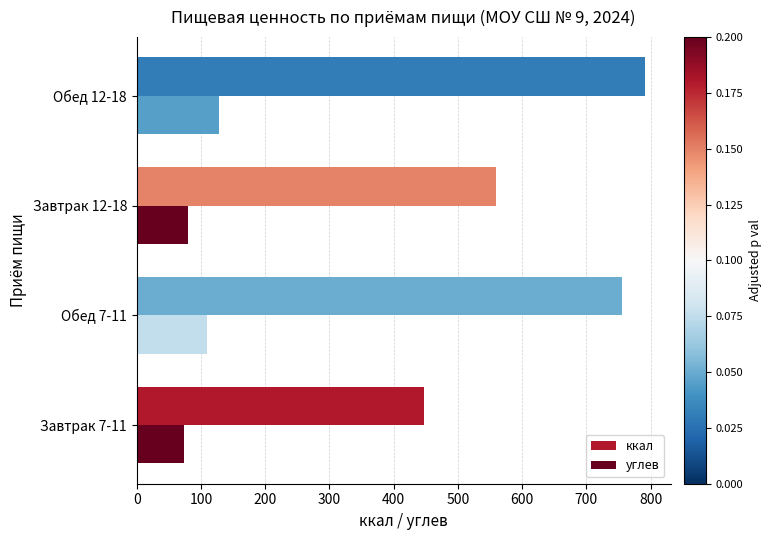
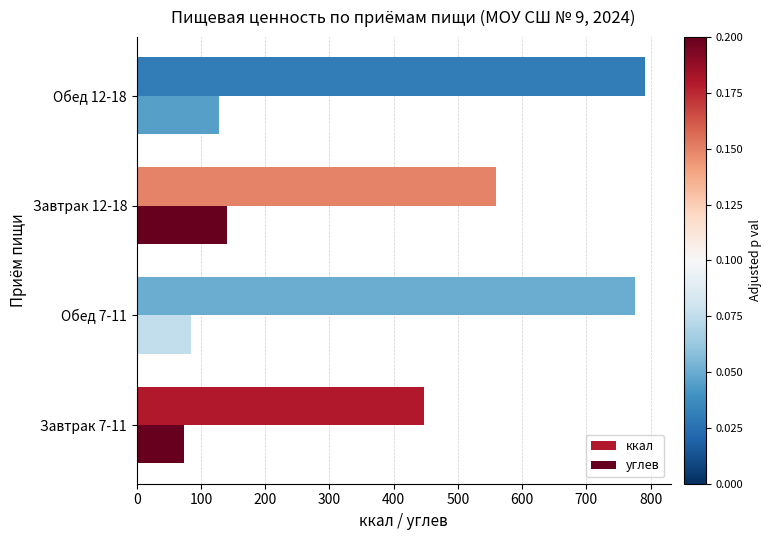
углев, Завтрак 12-18: 80 -> 140
ккал, Обед 7-11: 760 -> 780
углев, Обед 7-11: 110 -> 80
